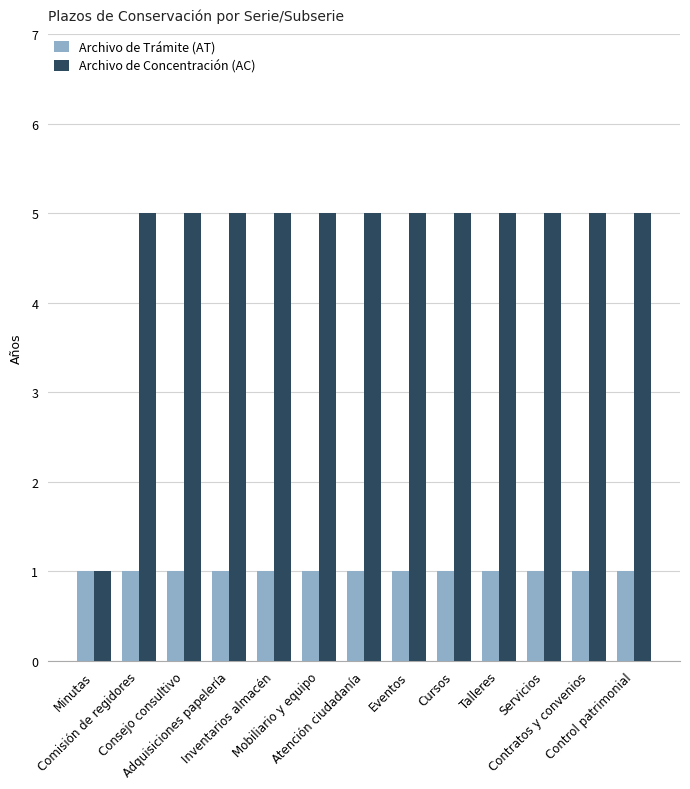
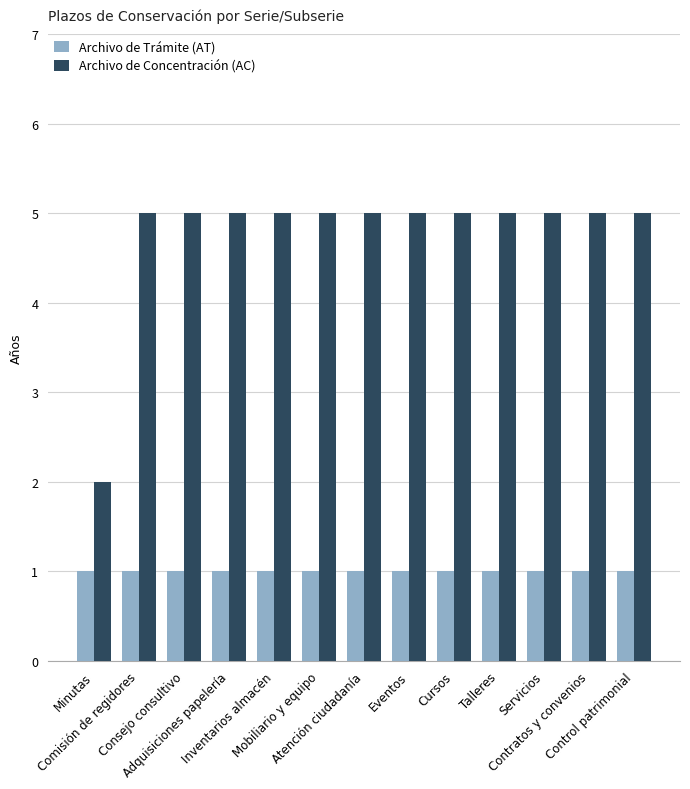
Archivo de Concentración (AC), Minutas: 1 -> 2
